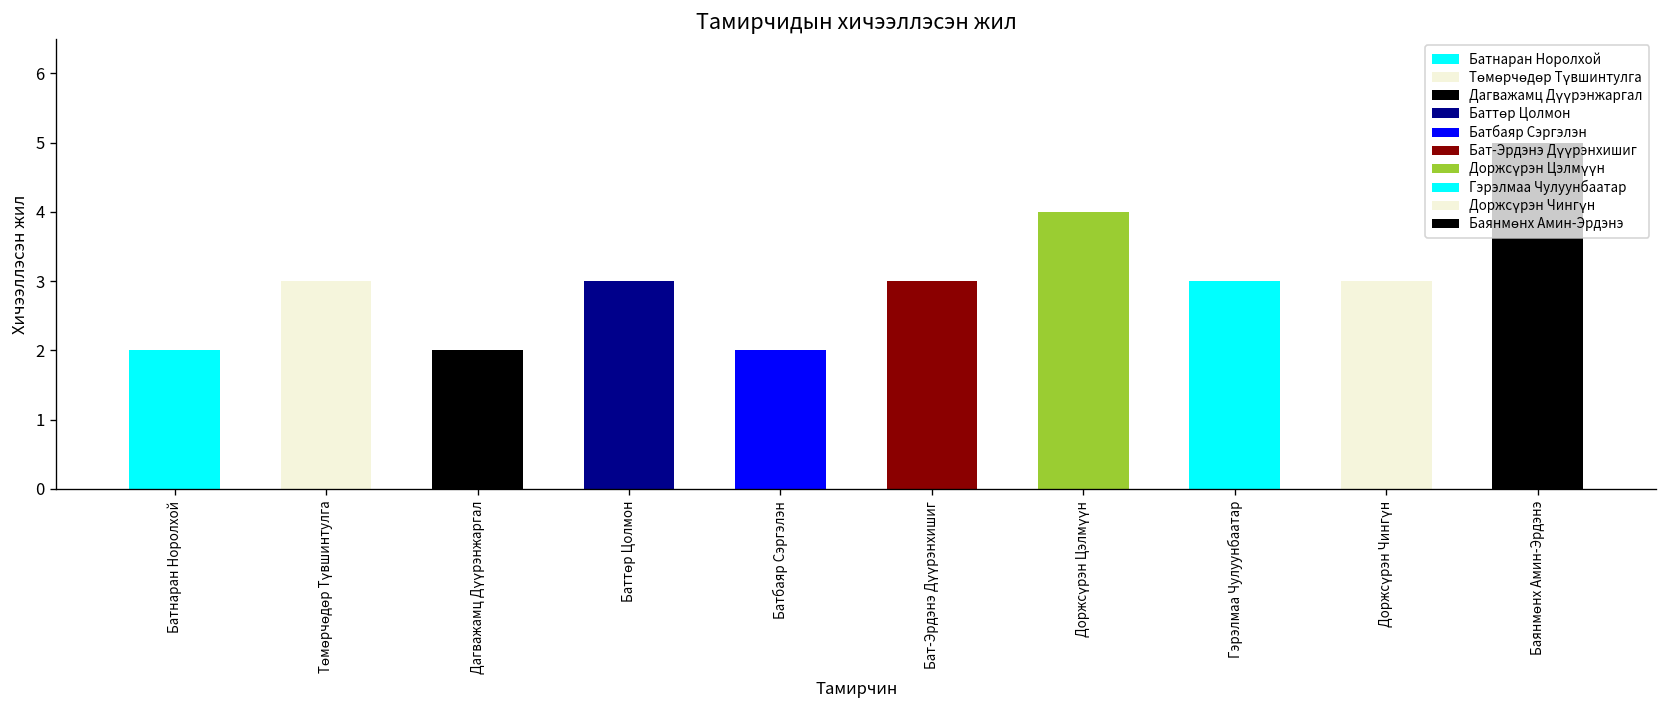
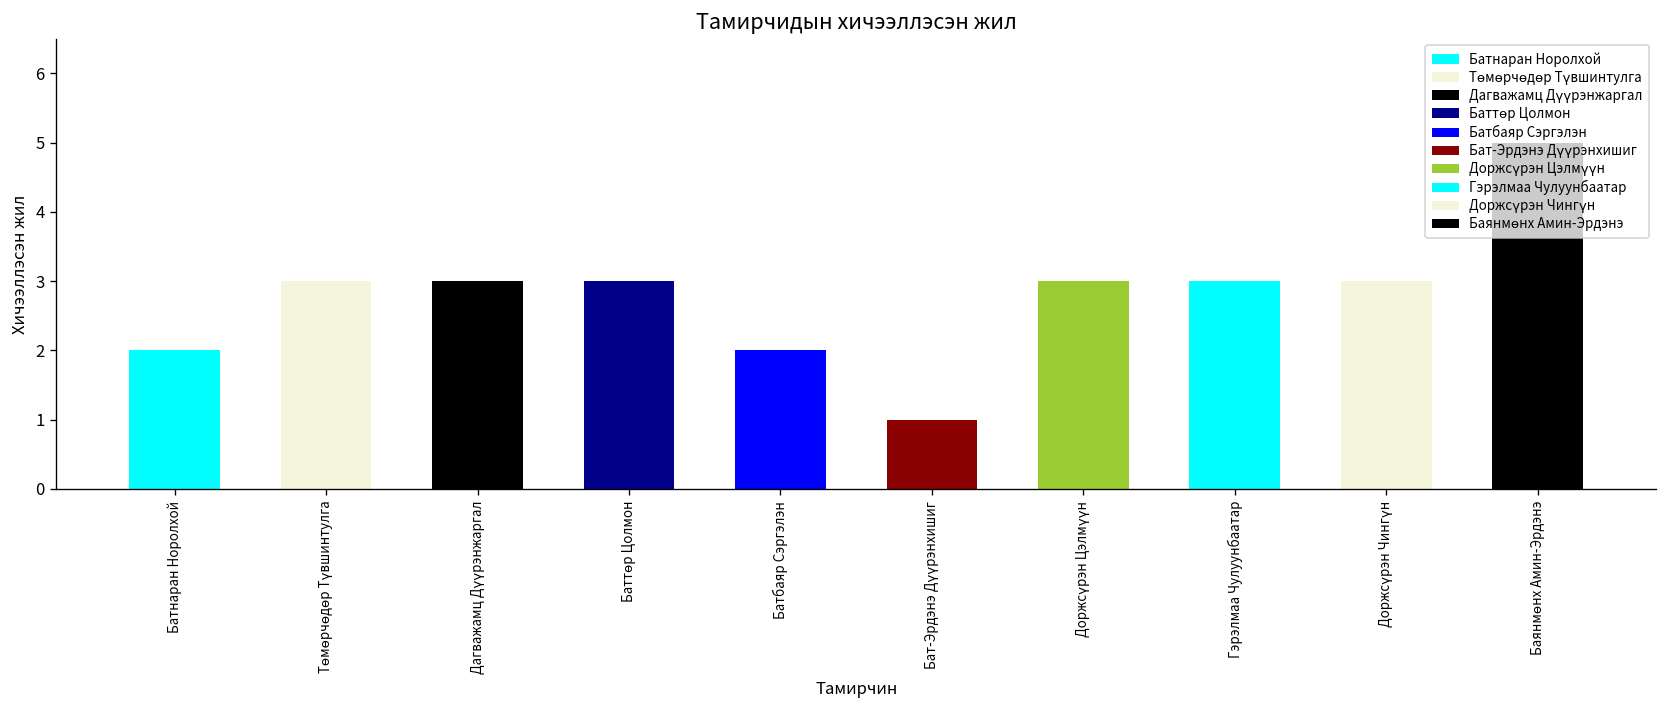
Дагважамц Дүүрэнжаргал: 2 -> 3
Бат-Эрдэнэ Дүүрэнхишиг: 3 -> 1
Доржсүрэн Цэлмүүн: 4 -> 3
